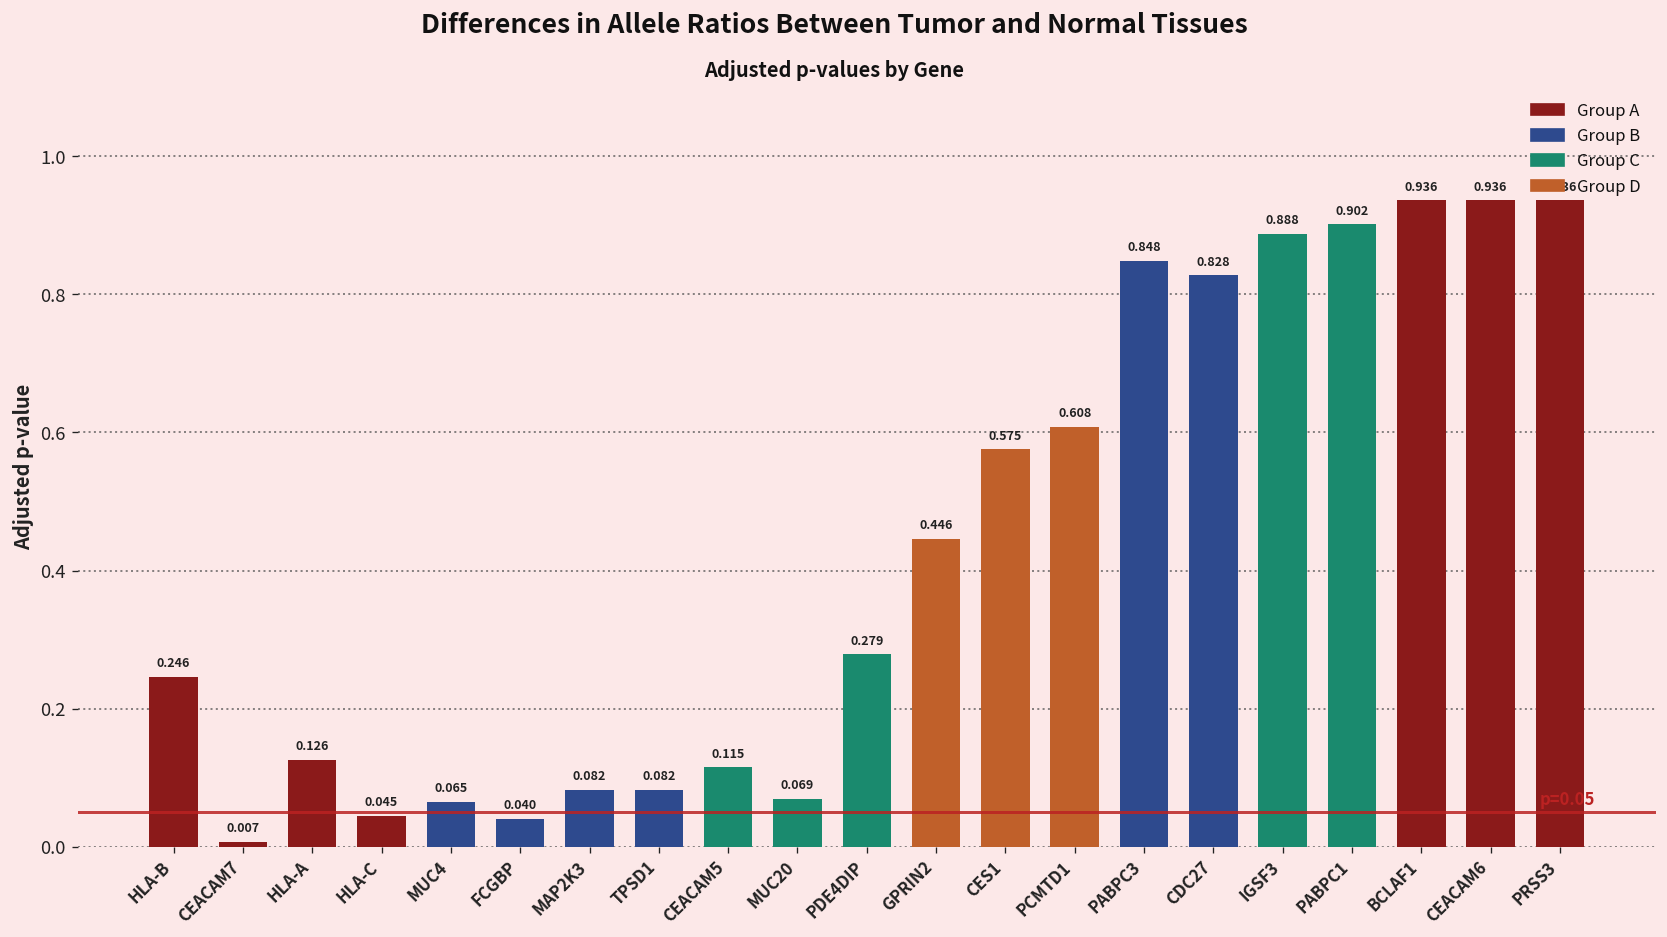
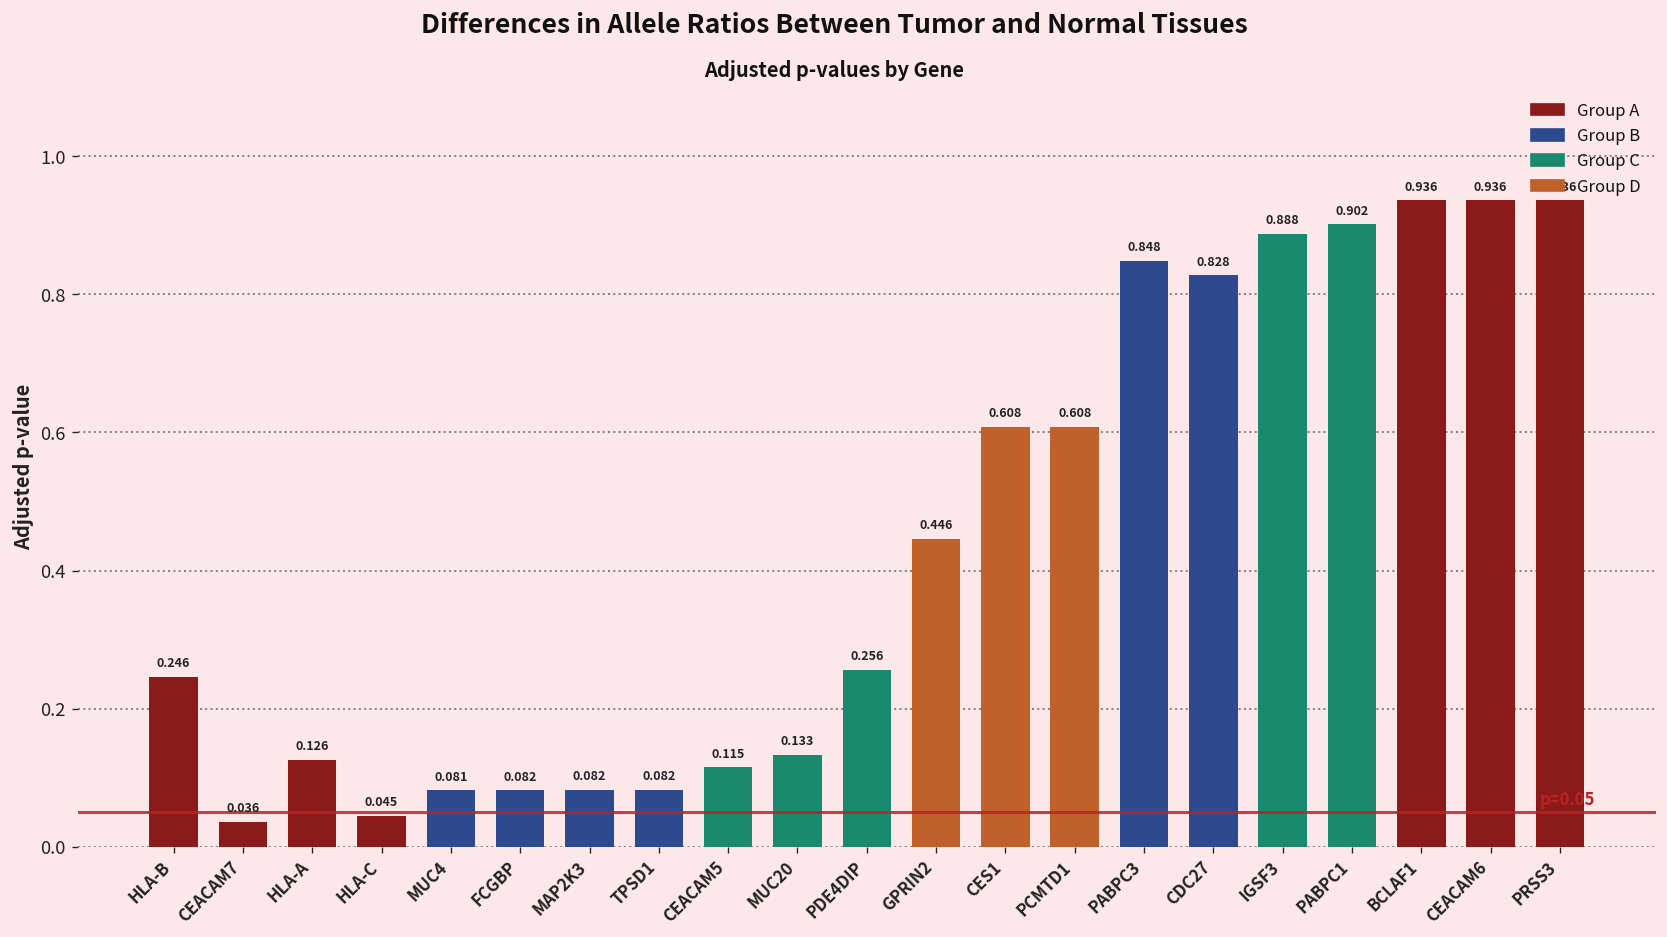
CEACAM7: 0.007 -> 0.036
MUC4: 0.065 -> 0.081
FCGBP: 0.040 -> 0.082
MUC20: 0.069 -> 0.133
PDE4DIP: 0.279 -> 0.256
CES1: 0.575 -> 0.608
